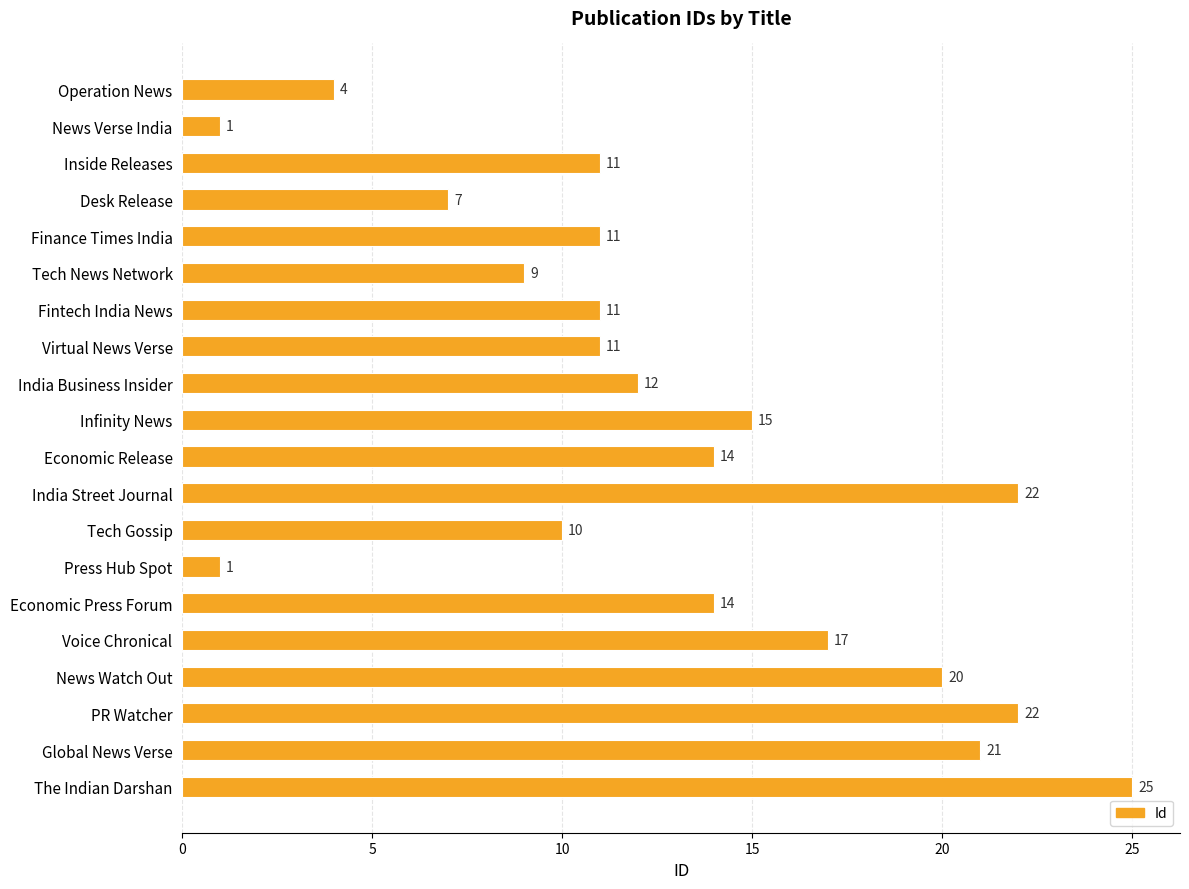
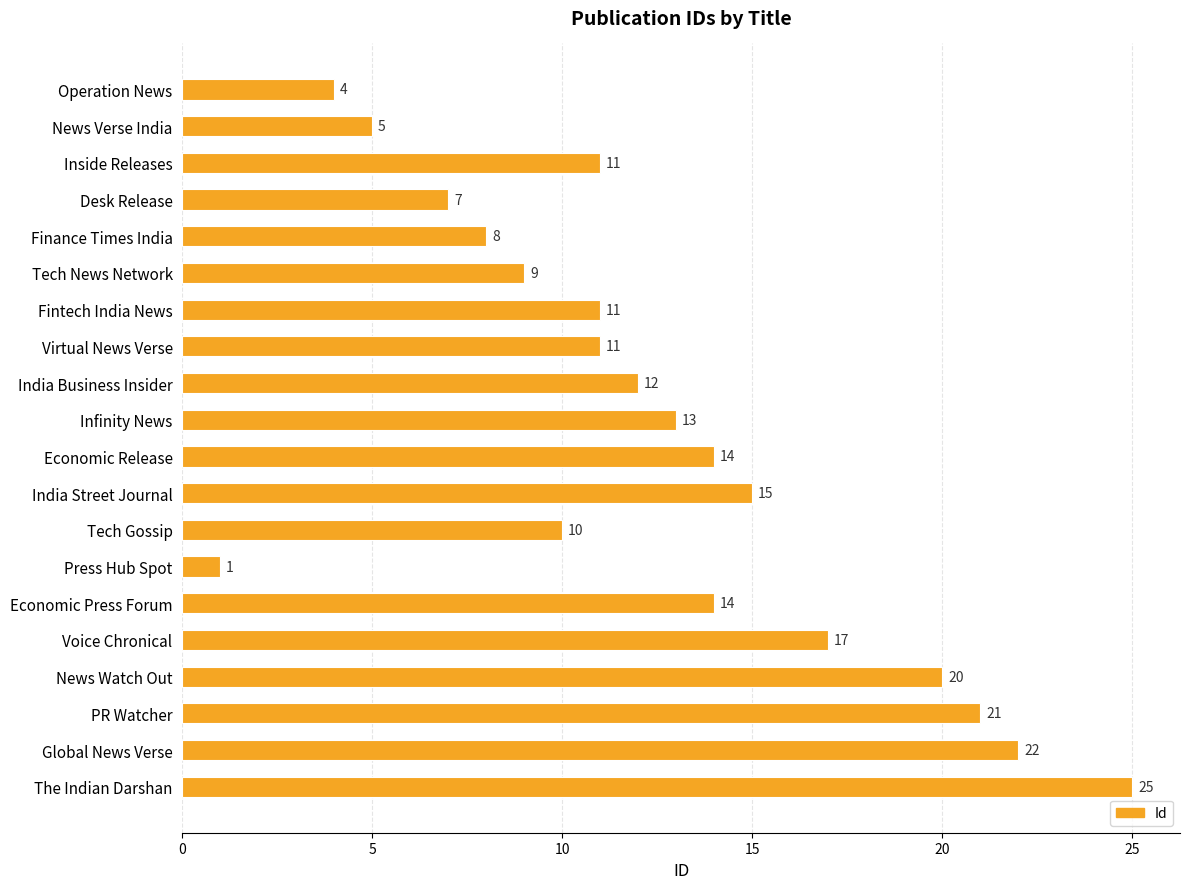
News Verse India: 1 -> 5
Finance Times India: 11 -> 8
Infinity News: 15 -> 13
India Street Journal: 22 -> 15
PR Watcher: 22 -> 21
Global News Verse: 21 -> 22
